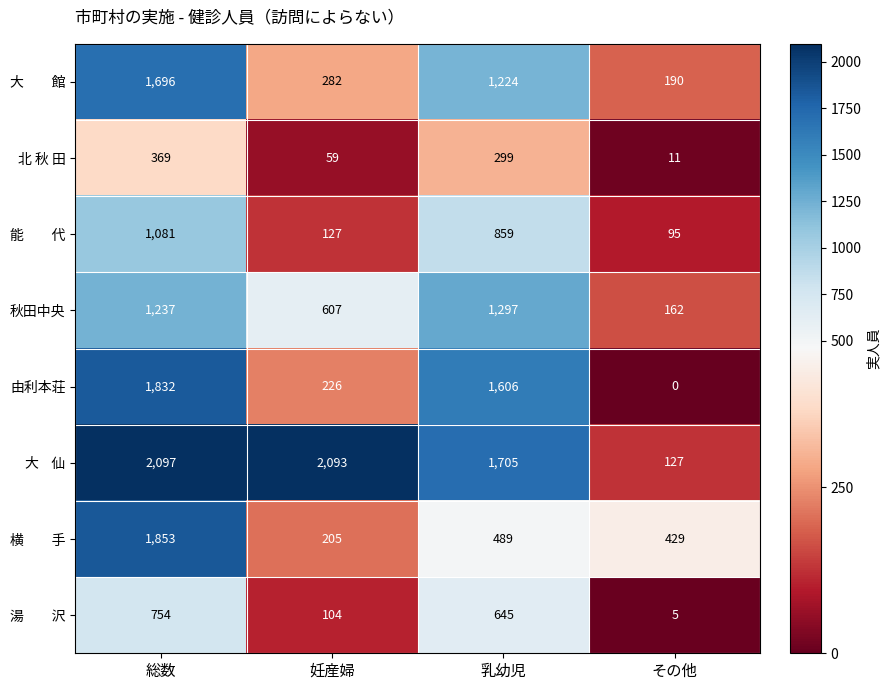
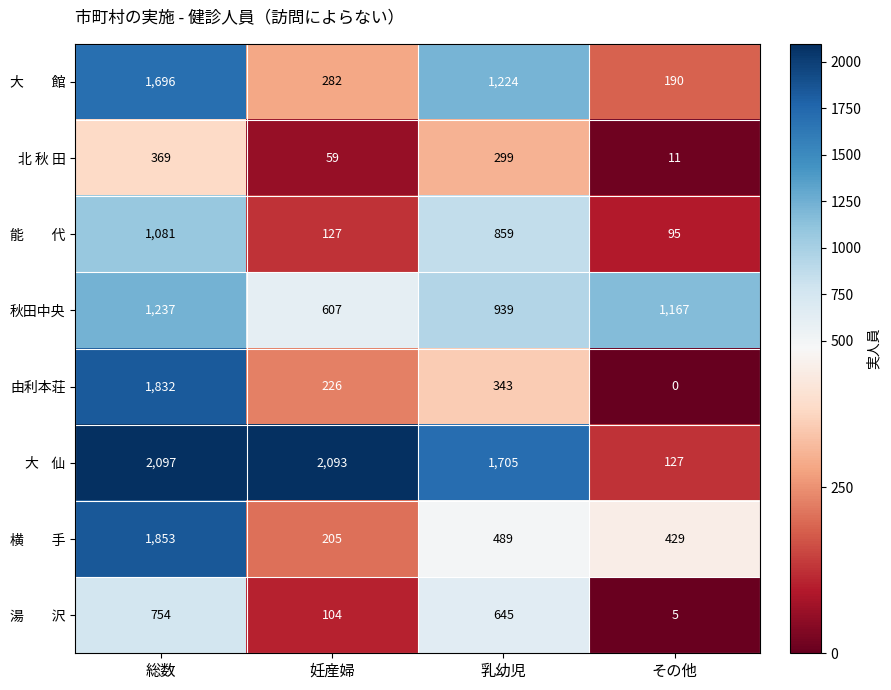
秋田中央, 乳幼児: 1,297 -> 939
秋田中央, その他: 162 -> 1,167
由利本荘, 乳幼児: 1,606 -> 343
